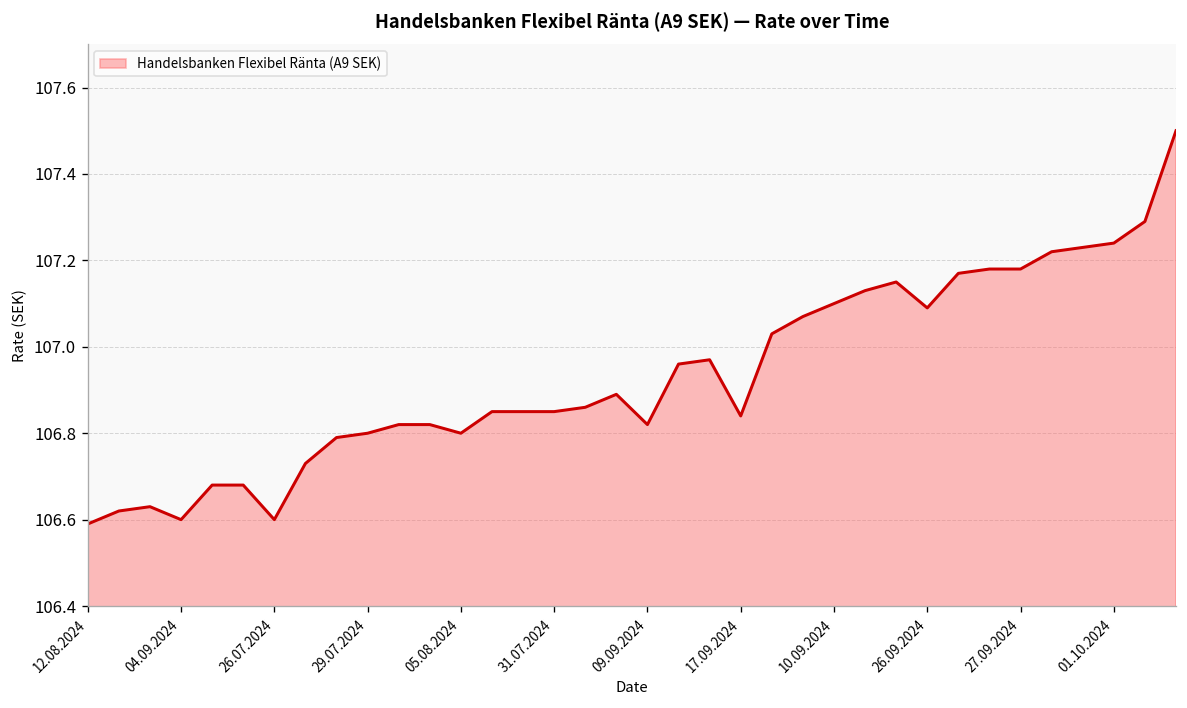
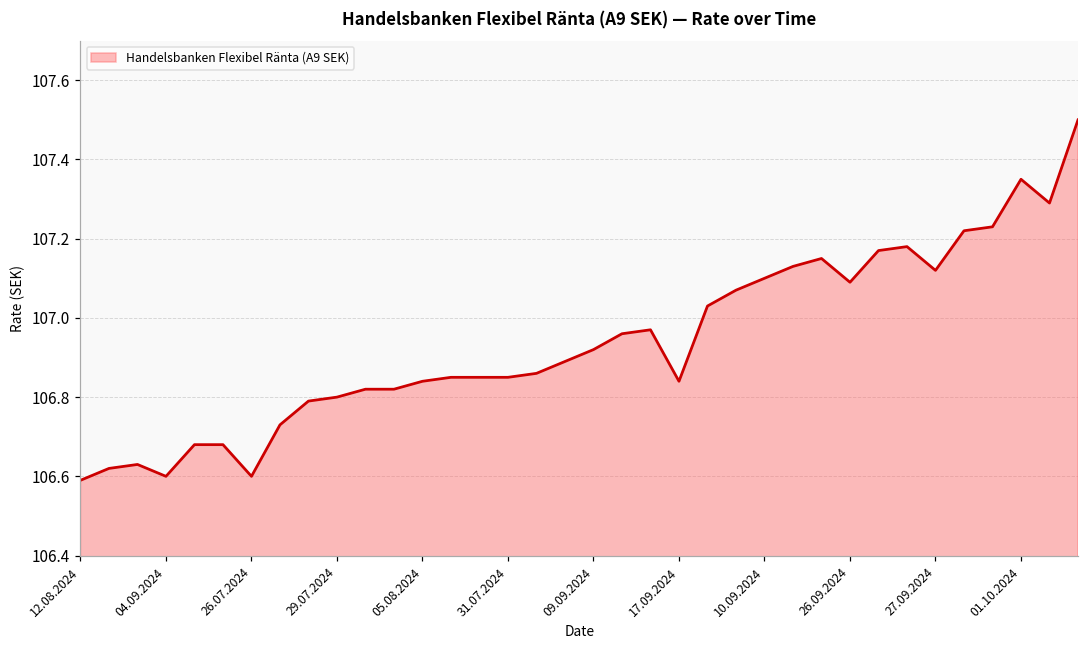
05.08.2024: 106.80 -> 106.84
09.09.2024: 106.82 -> 106.92
27.09.2024: 107.18 -> 107.12
01.10.2024: 107.24 -> 107.35
